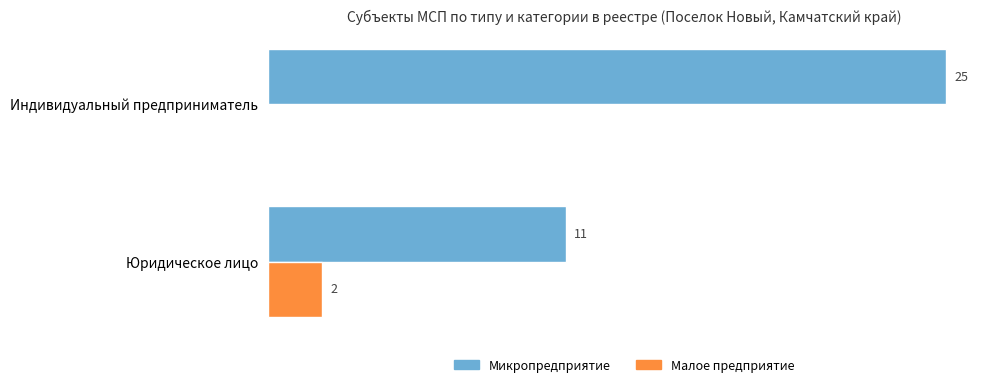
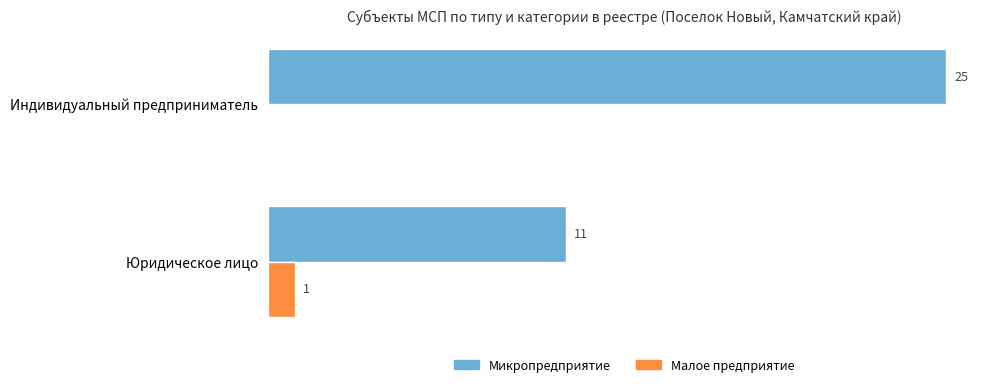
Малое предприятие, Юридическое лицо: 2 -> 1
